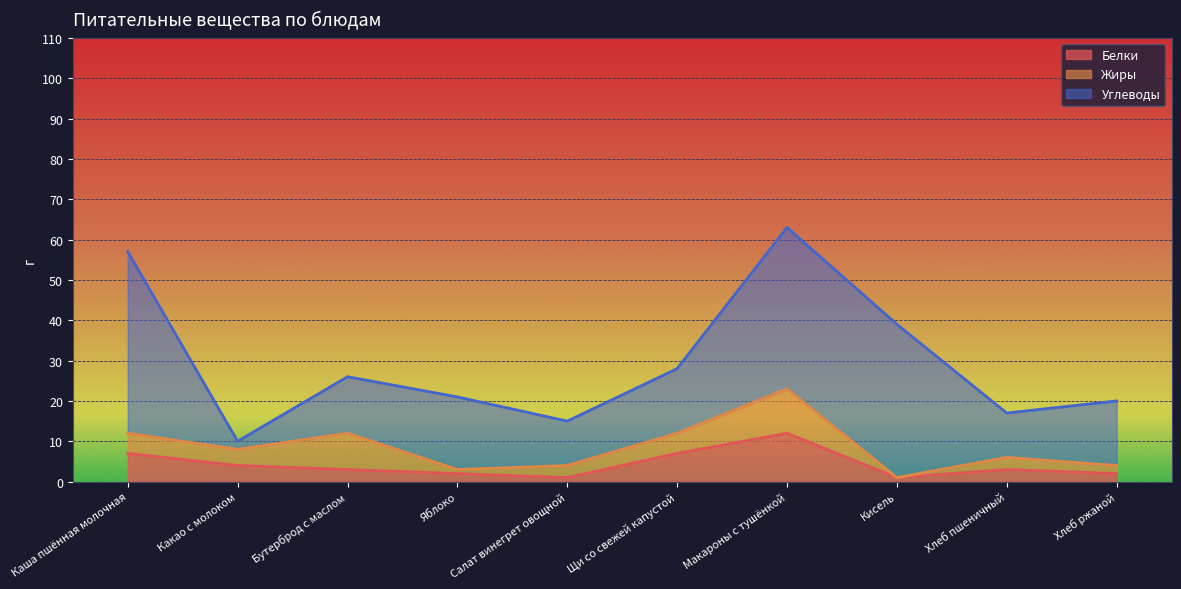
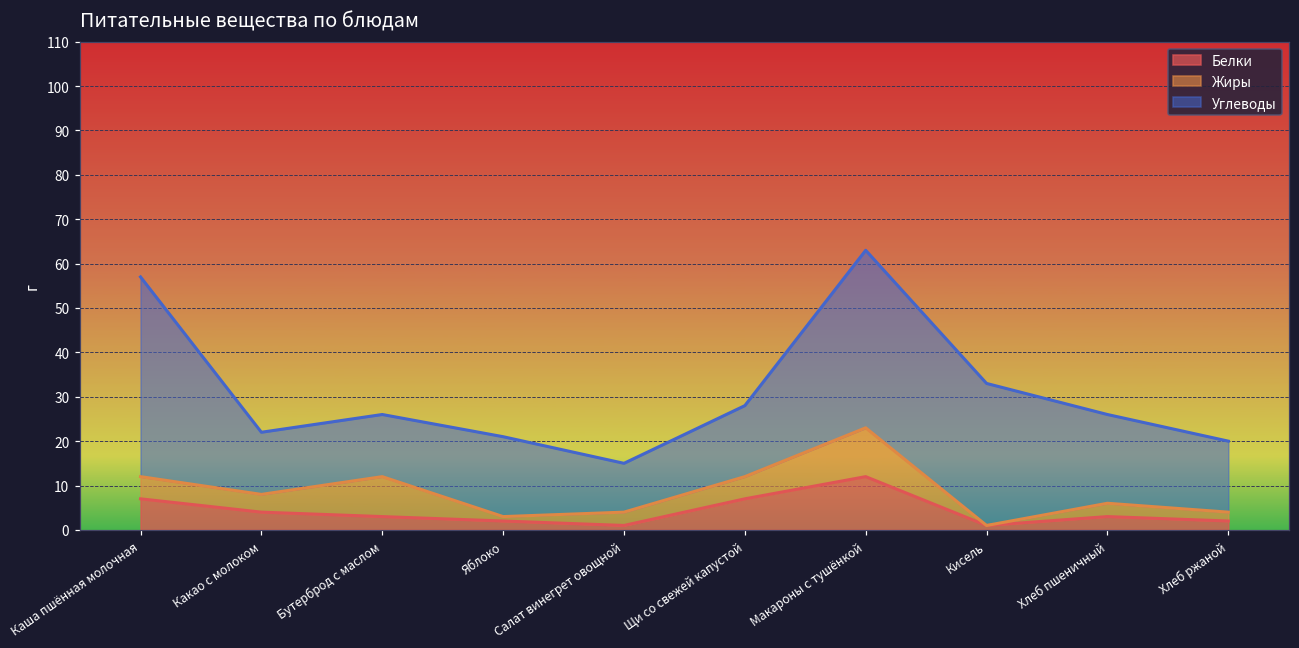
Углеводы, Какао с молоком: 2 -> 14
Углеводы, Кисель: 38 -> 32
Углеводы, Хлеб пшеничный: 11 -> 20
